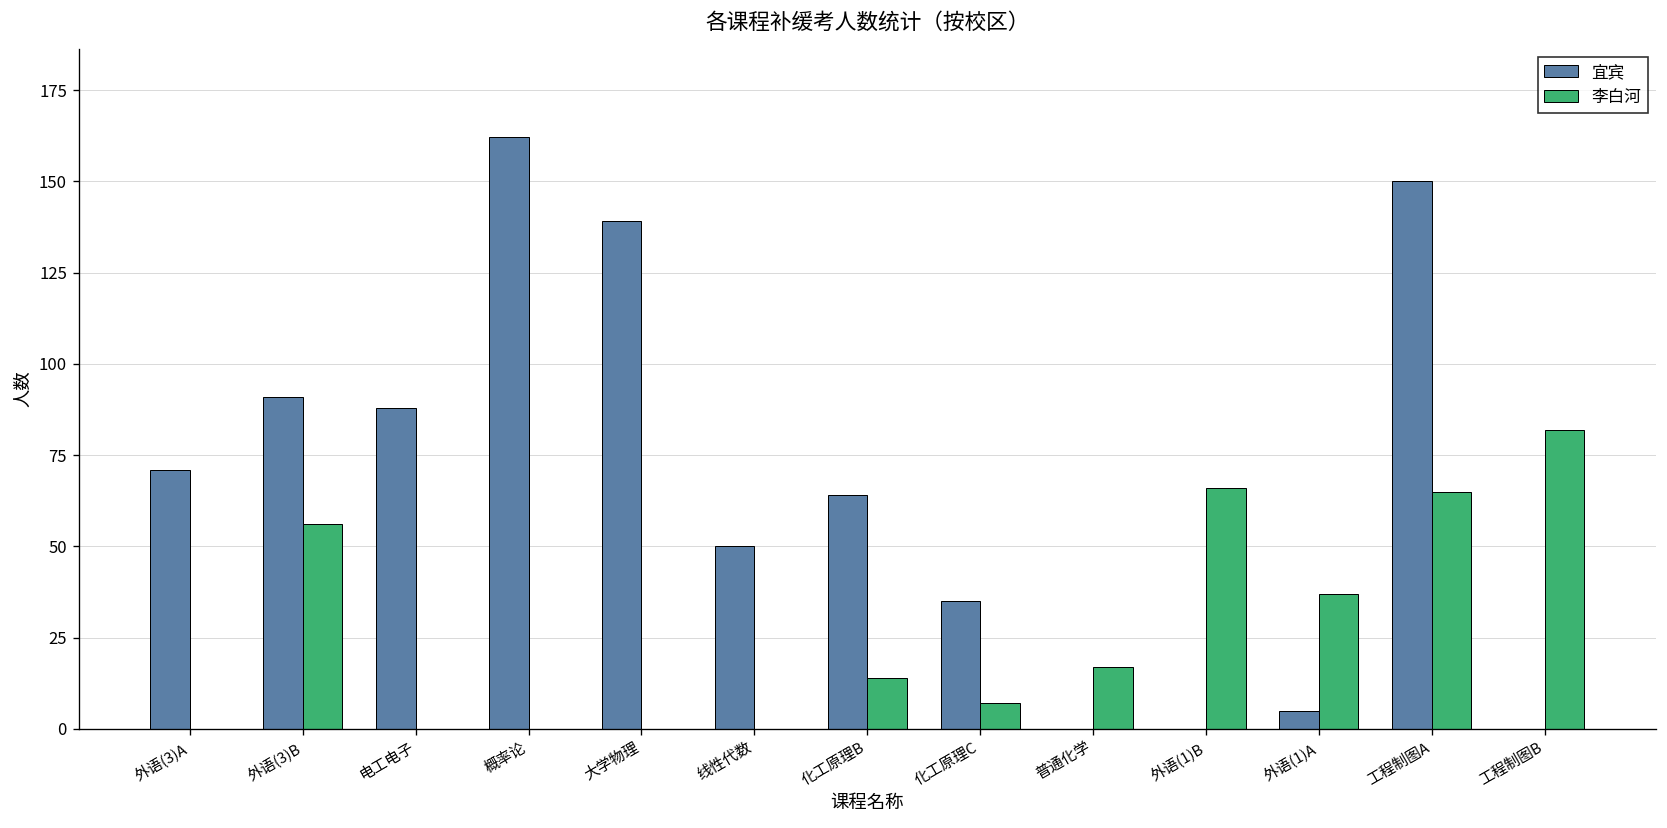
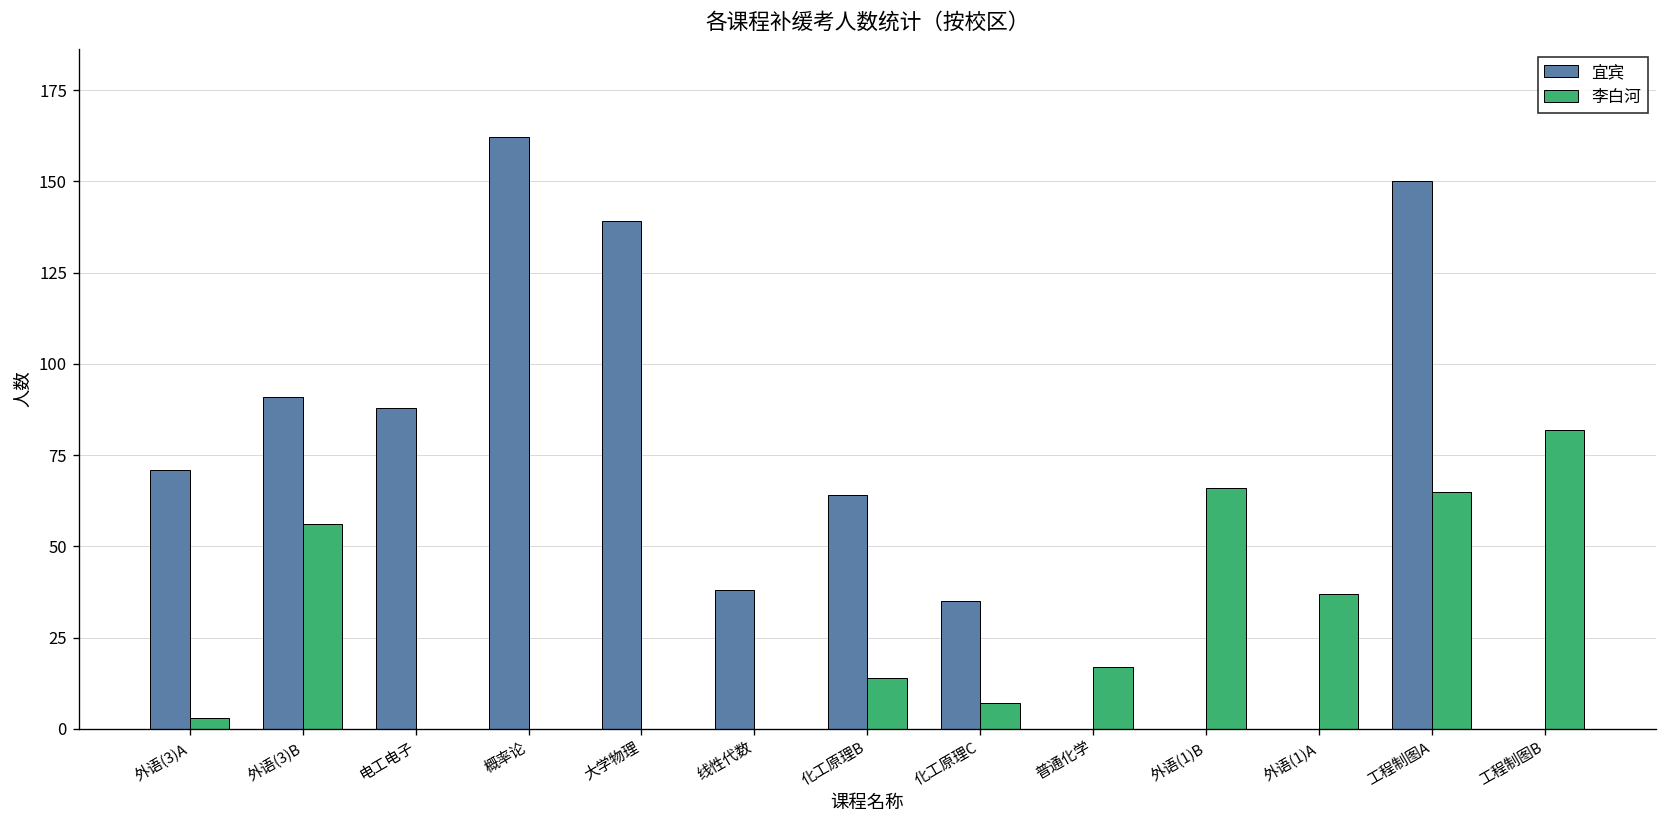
李白河, 外语(3)A: 0 -> 3
宜宾, 线性代数: 50 -> 38
宜宾, 外语(1)A: 5 -> 0
